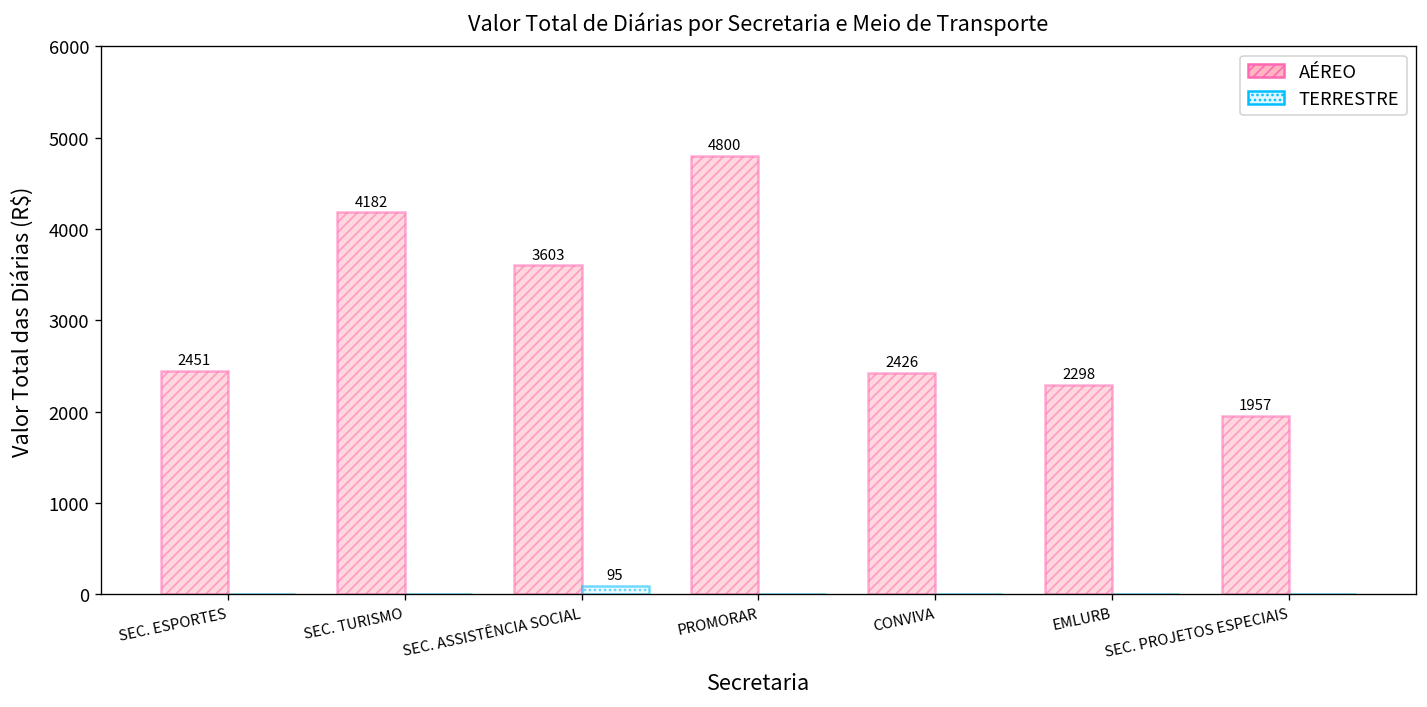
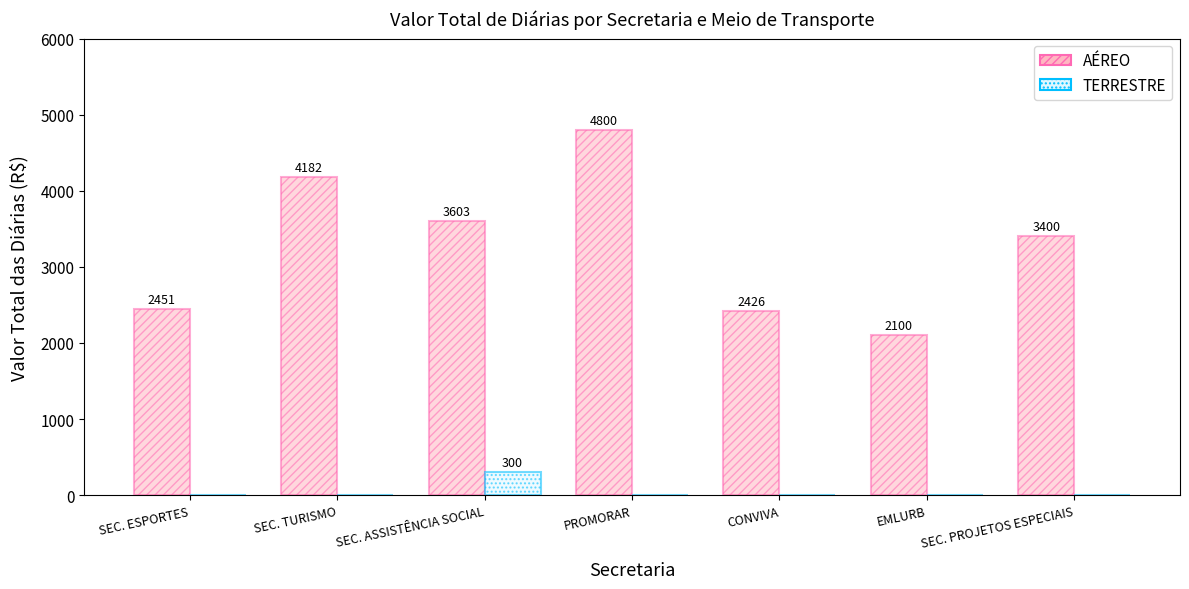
TERRESTRE, SEC. ASSISTÊNCIA SOCIAL: 95 -> 300
AÉREO, EMLURB: 2298 -> 2100
AÉREO, SEC. PROJETOS ESPECIAIS: 1957 -> 3400
